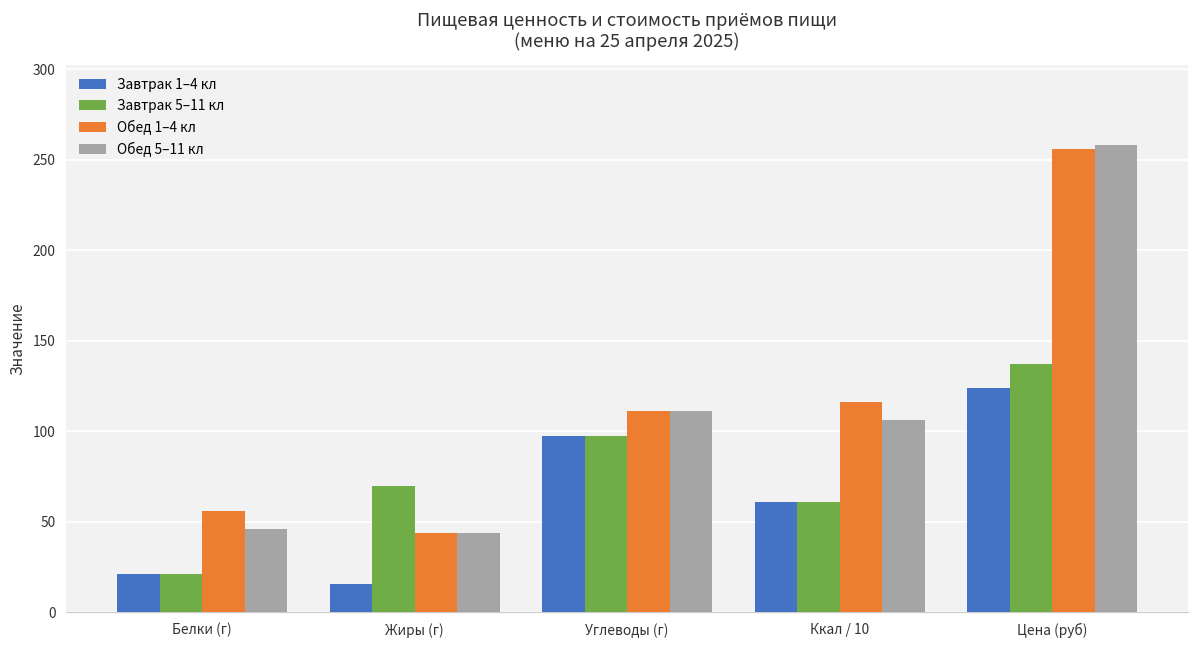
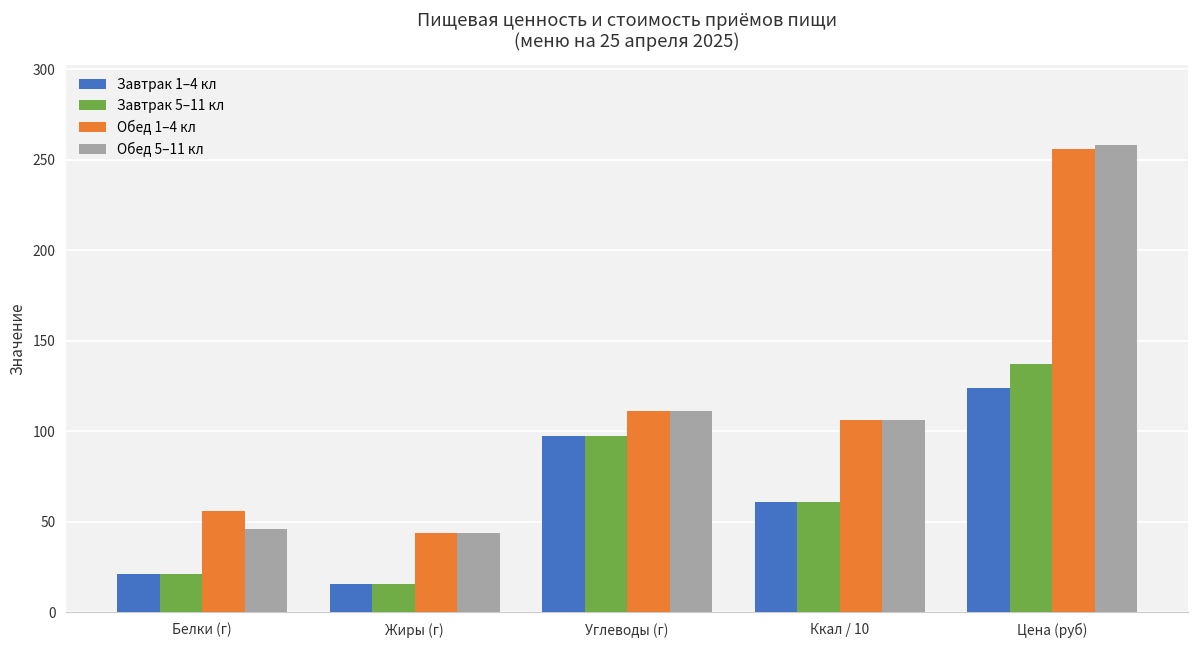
Завтрак 5–11 кл, Жиры (г): 70 -> 16
Обед 1–4 кл, Ккал / 10: 116 -> 106
